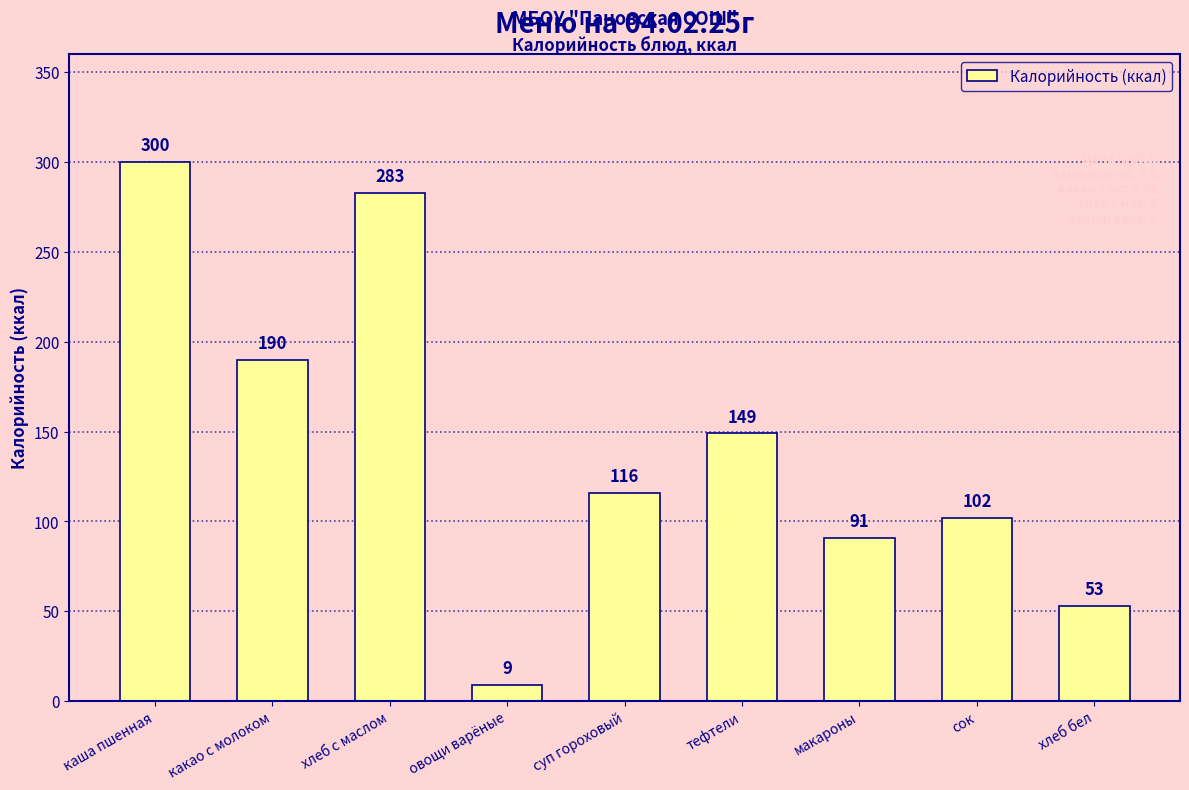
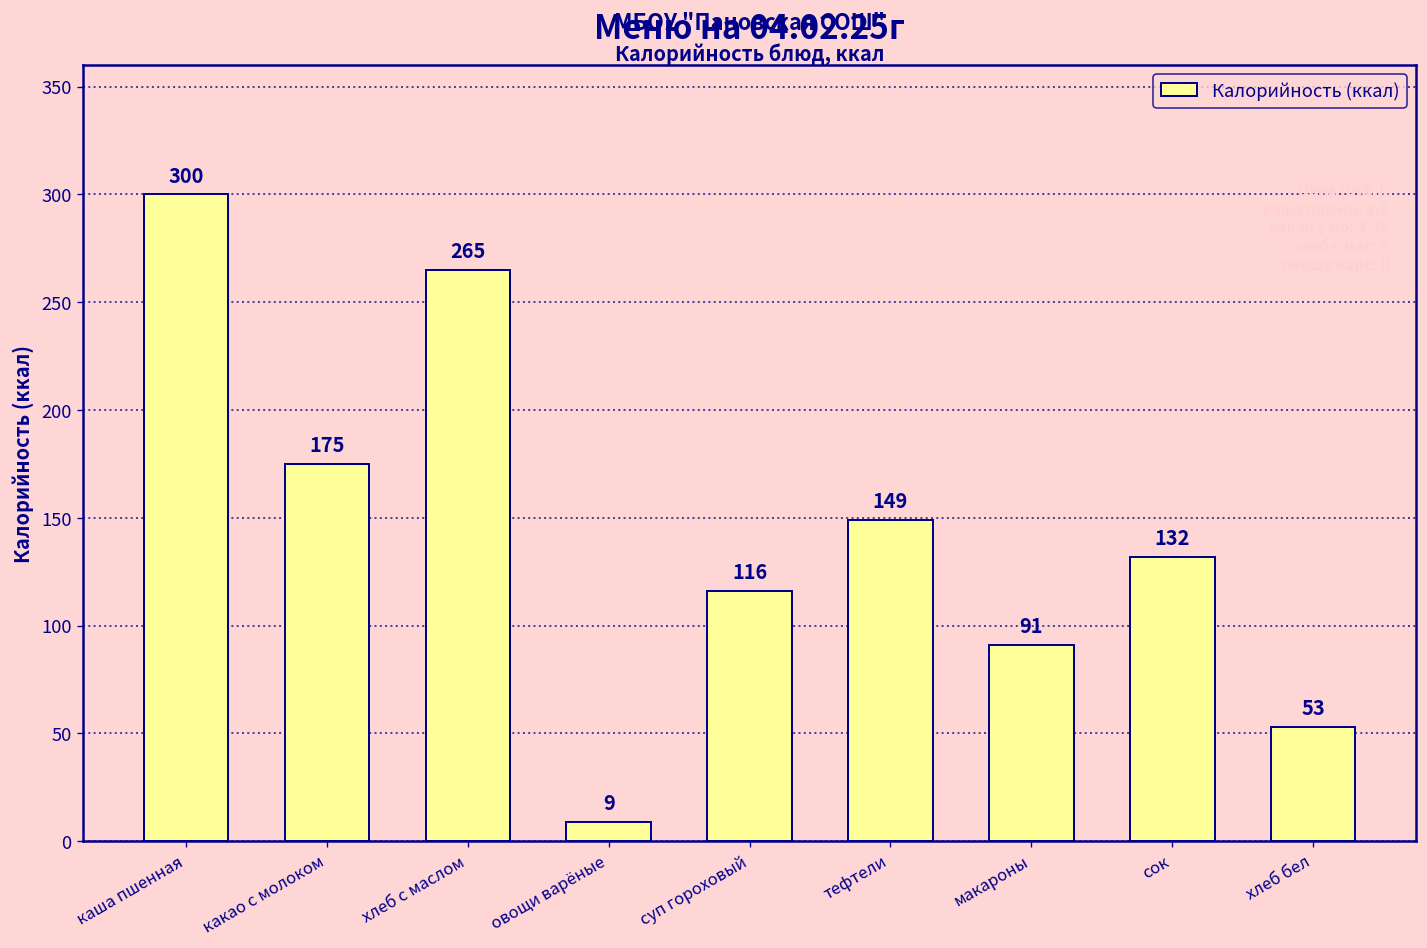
какао с молоком: 190 -> 175
хлеб с маслом: 283 -> 265
сок: 102 -> 132
